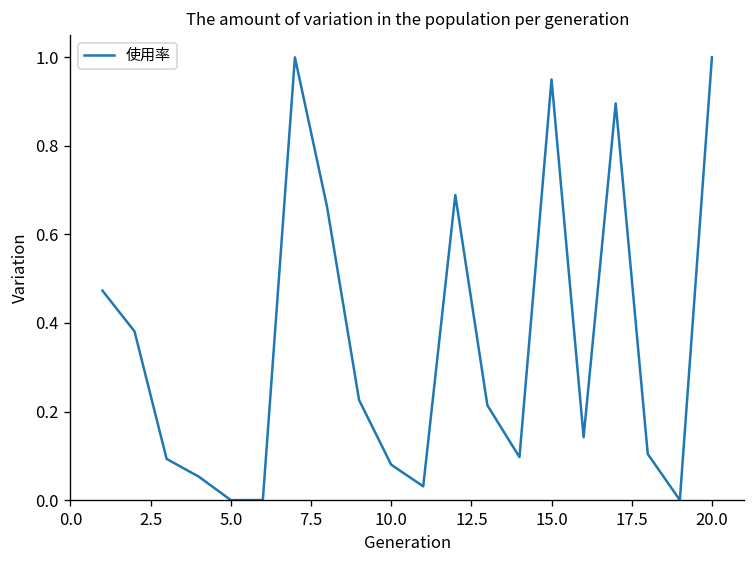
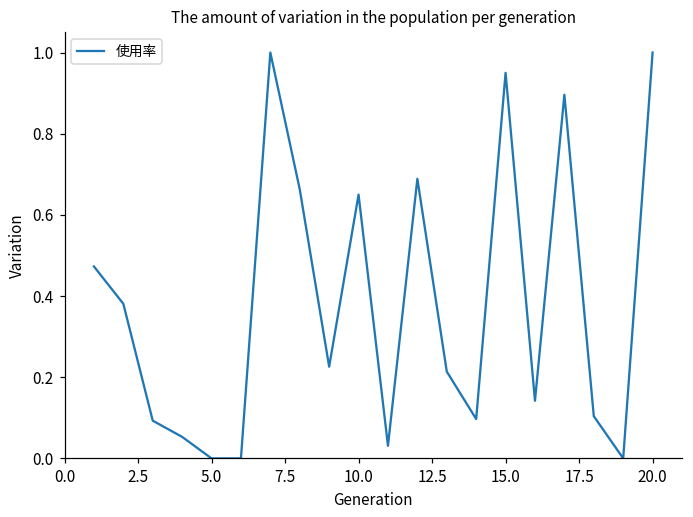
10.0: 0.08 -> 0.65
